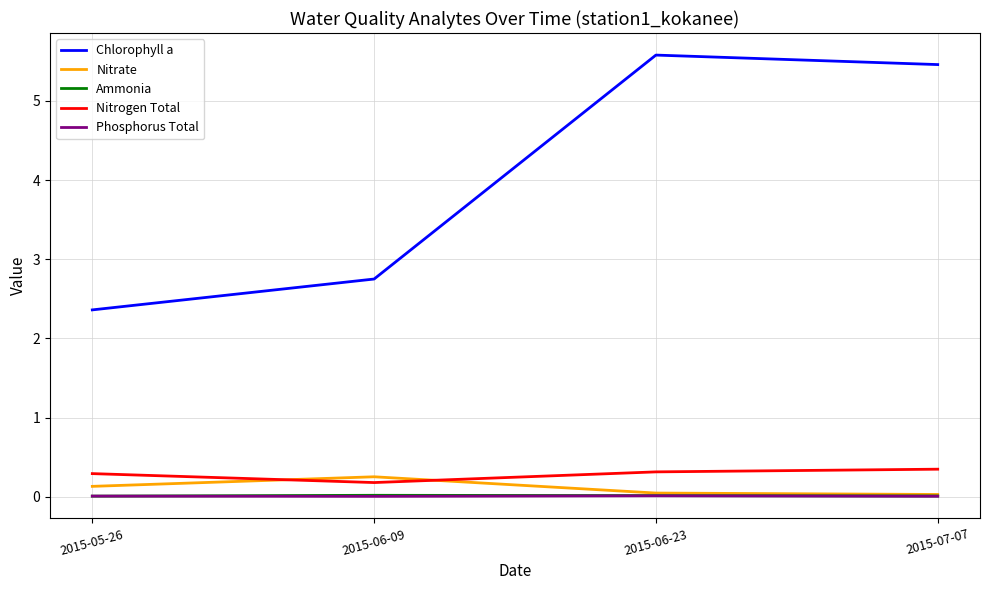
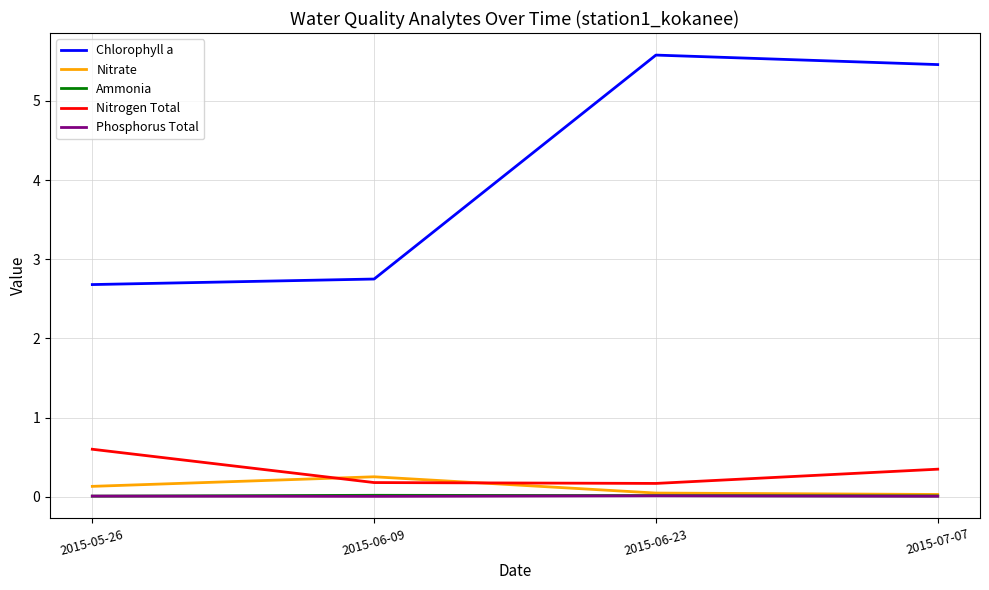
Chlorophyll a, 2015-05-26: 2.4 -> 2.7
Nitrogen Total, 2015-05-26: 0.3 -> 0.6
Nitrogen Total, 2015-06-23: 0.3 -> 0.2
